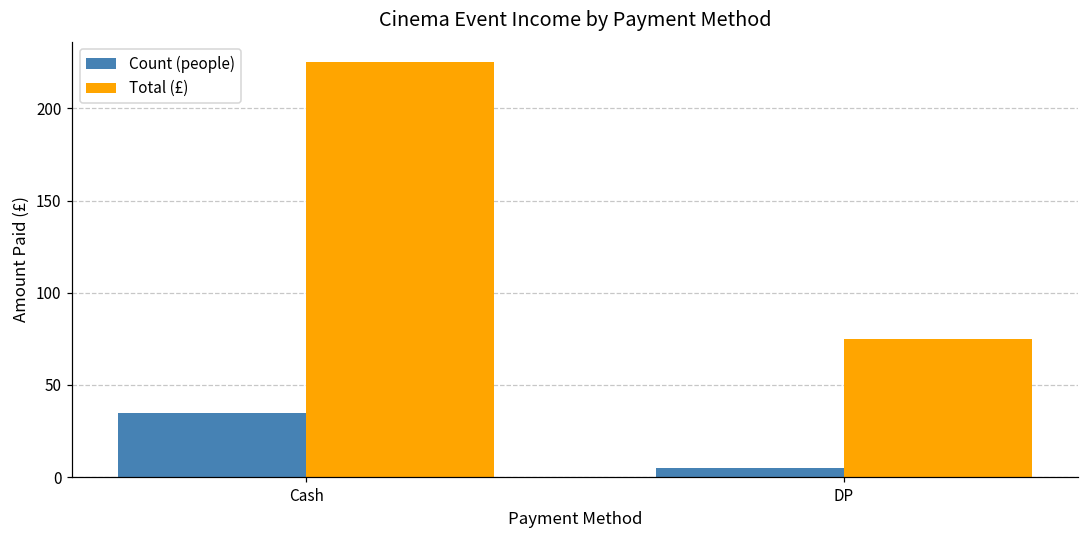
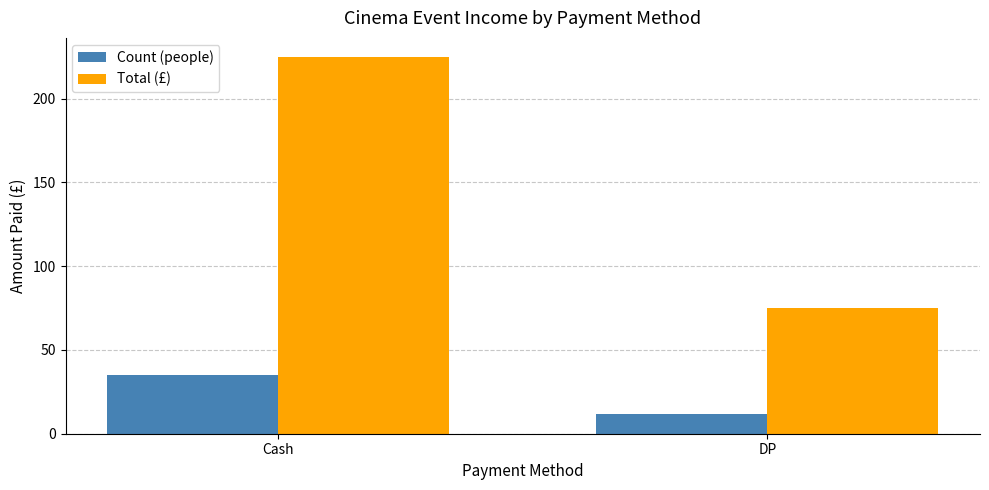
Count (people), DP: 5 -> 12
